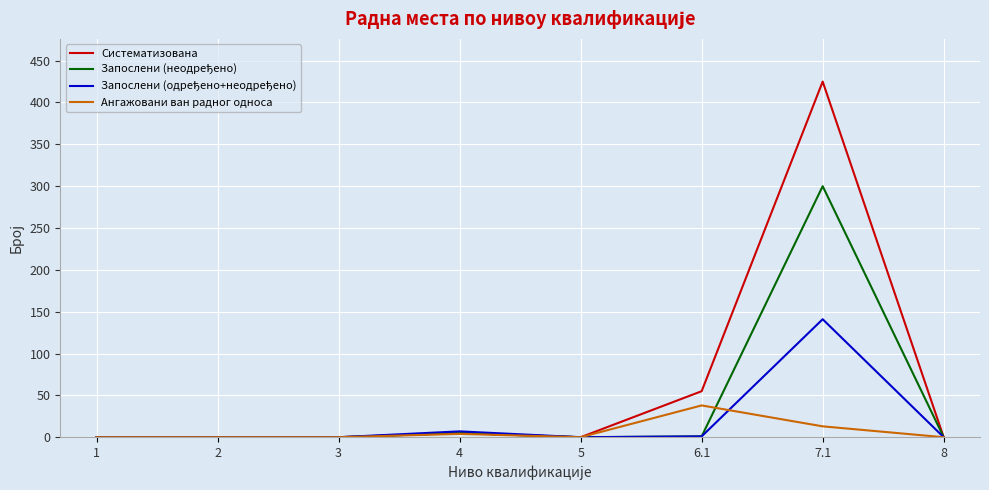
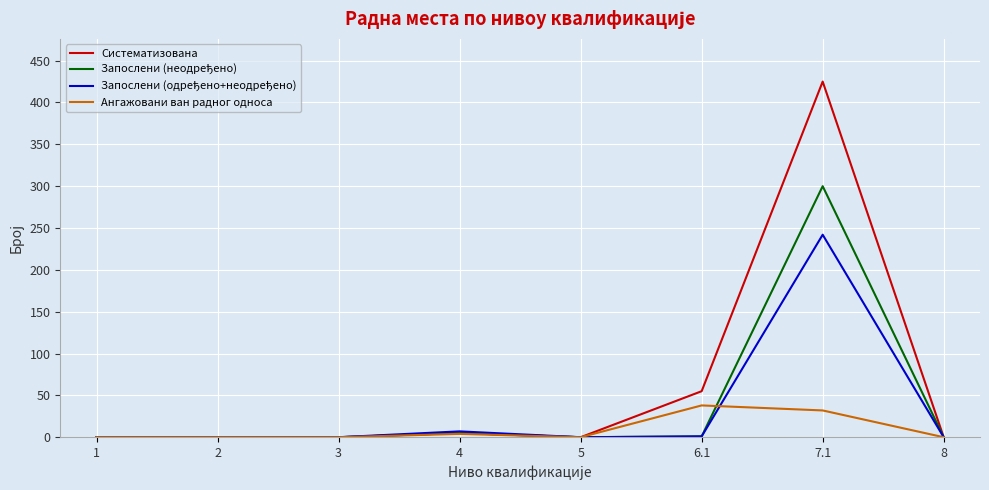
Запослени (одређено+неодређено), 7.1: 140 -> 240
Ангажовани ван радног односа, 7.1: 10 -> 30
